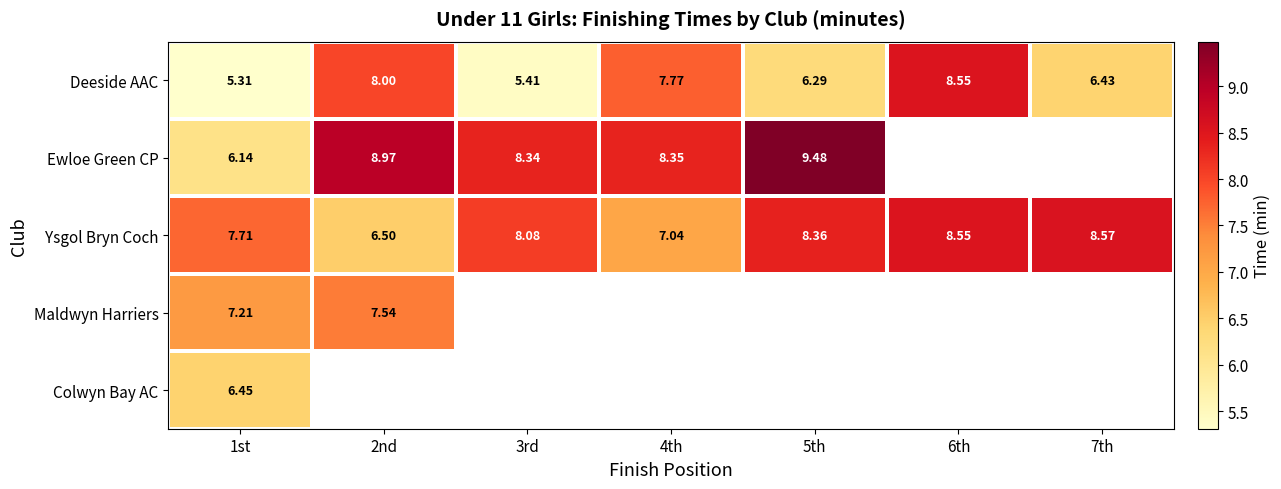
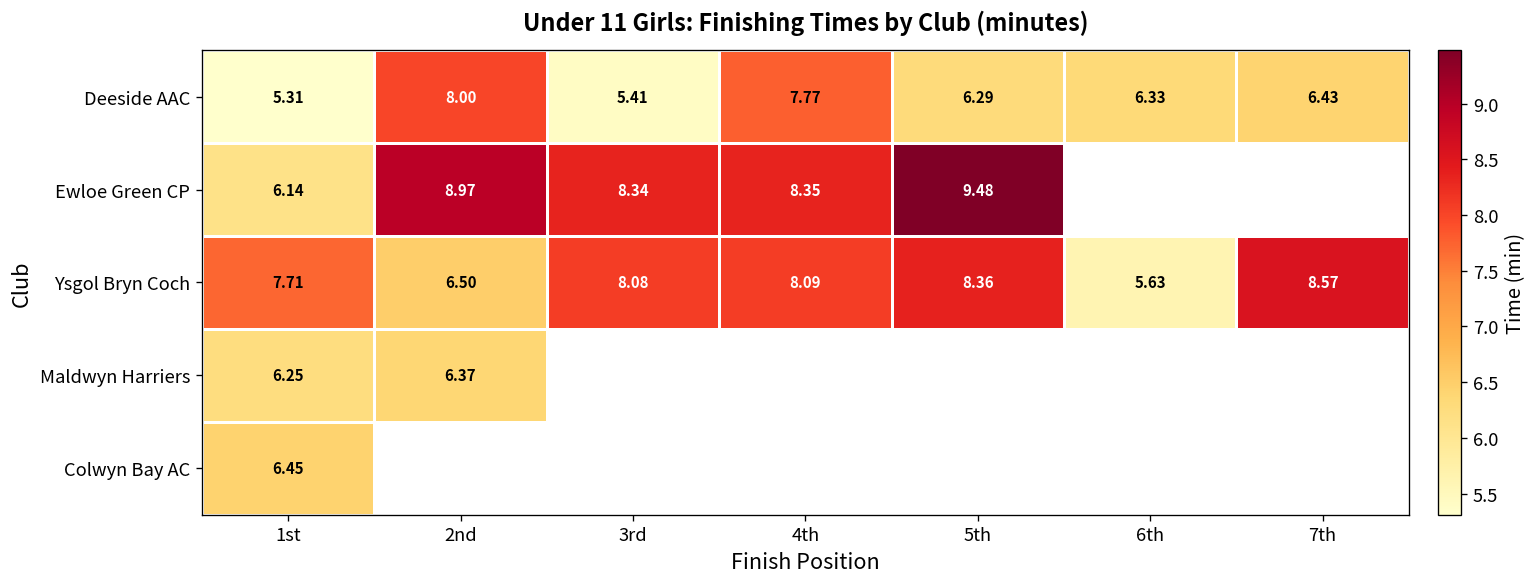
Deeside AAC, 6th: 8.55 -> 6.33
Ysgol Bryn Coch, 4th: 7.04 -> 8.09
Ysgol Bryn Coch, 6th: 8.55 -> 5.63
Maldwyn Harriers, 1st: 7.21 -> 6.25
Maldwyn Harriers, 2nd: 7.54 -> 6.37
